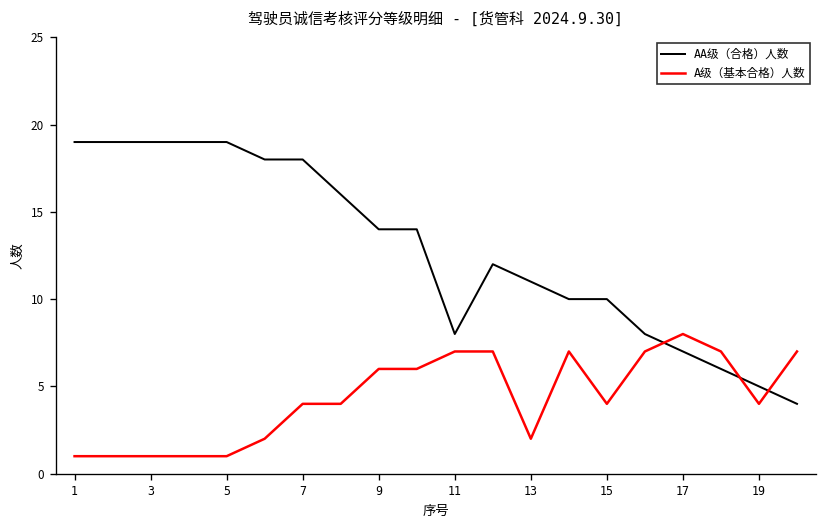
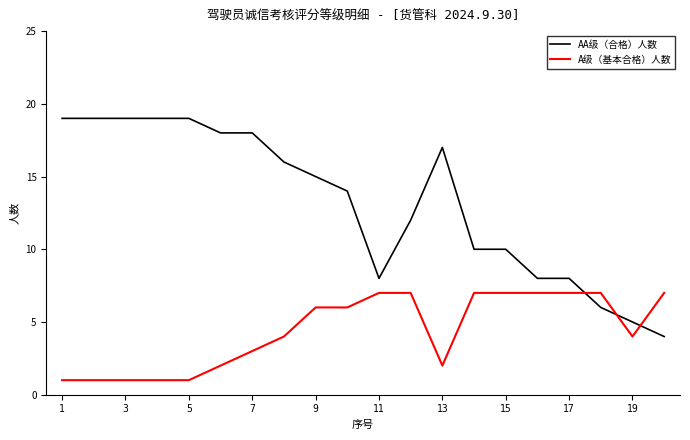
A级（基本合格）人数, 7: 4 -> 3
AA级（合格）人数, 9: 14 -> 15
AA级（合格）人数, 13: 11 -> 17
A级（基本合格）人数, 15: 4 -> 7
AA级（合格）人数, 17: 7 -> 8
A级（基本合格）人数, 17: 8 -> 7
